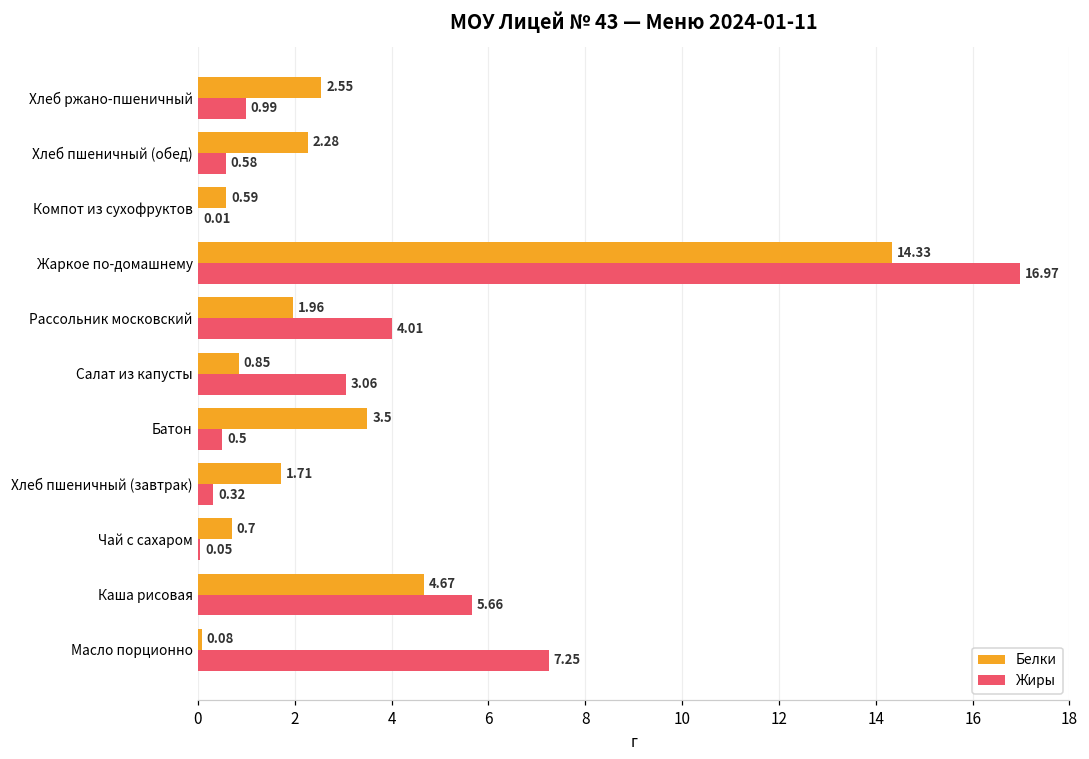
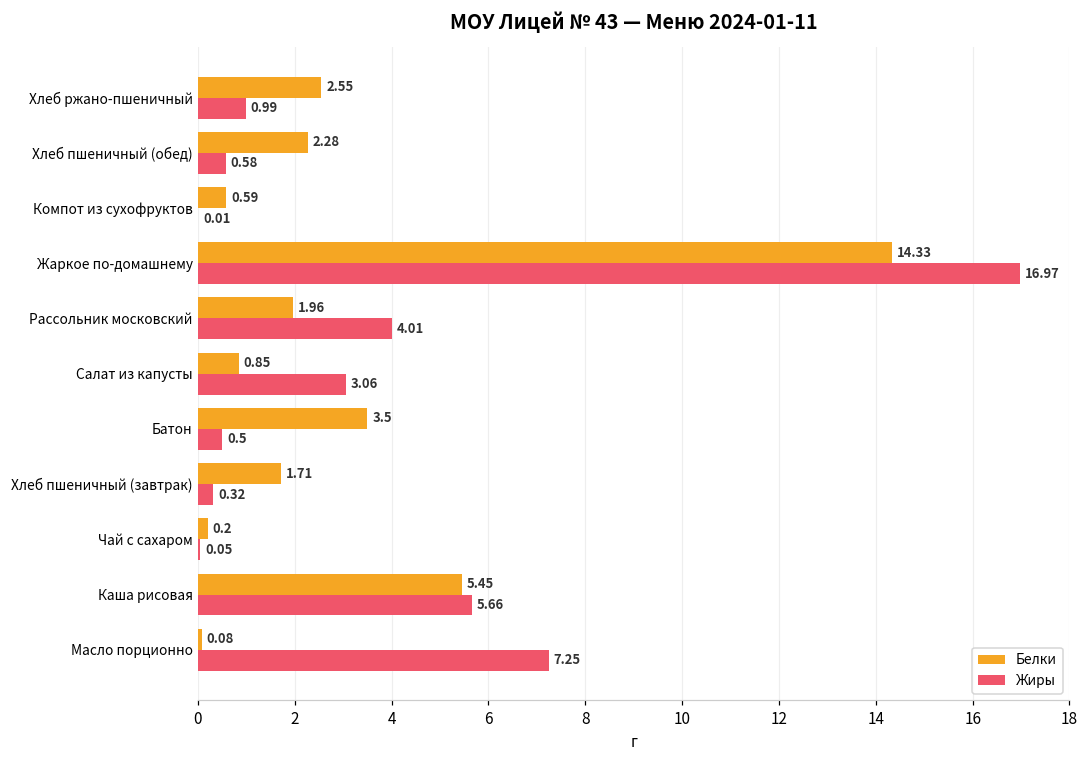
Белки, Чай с сахаром: 0.7 -> 0.2
Белки, Каша рисовая: 4.67 -> 5.45
